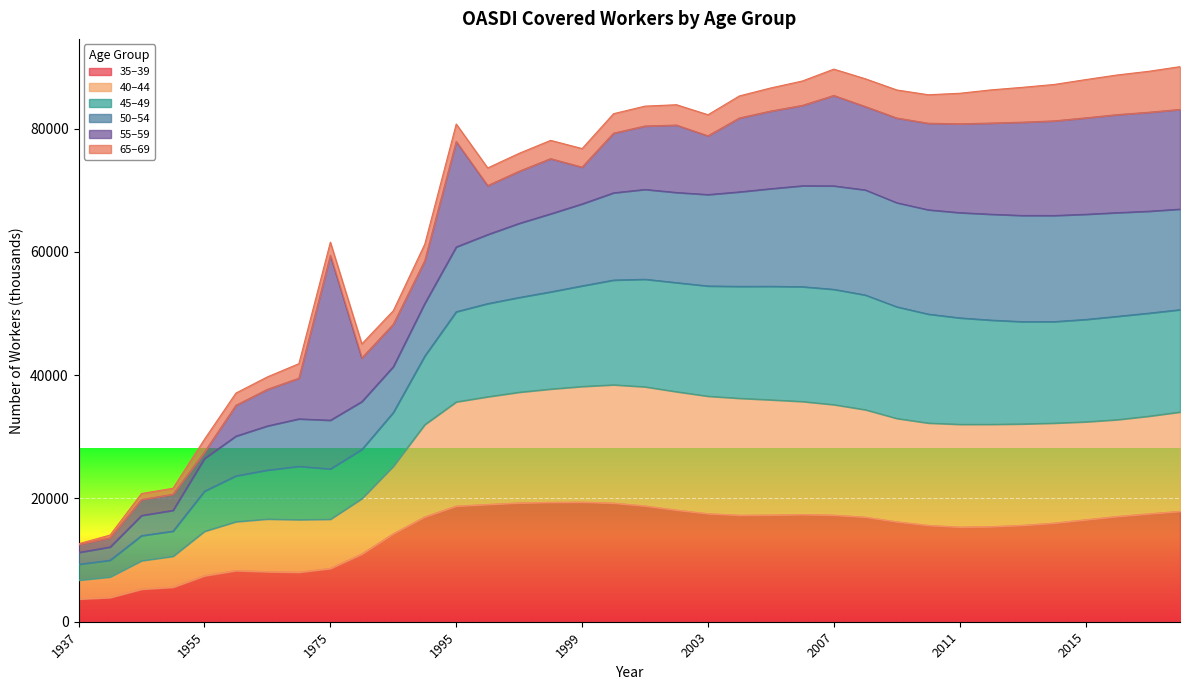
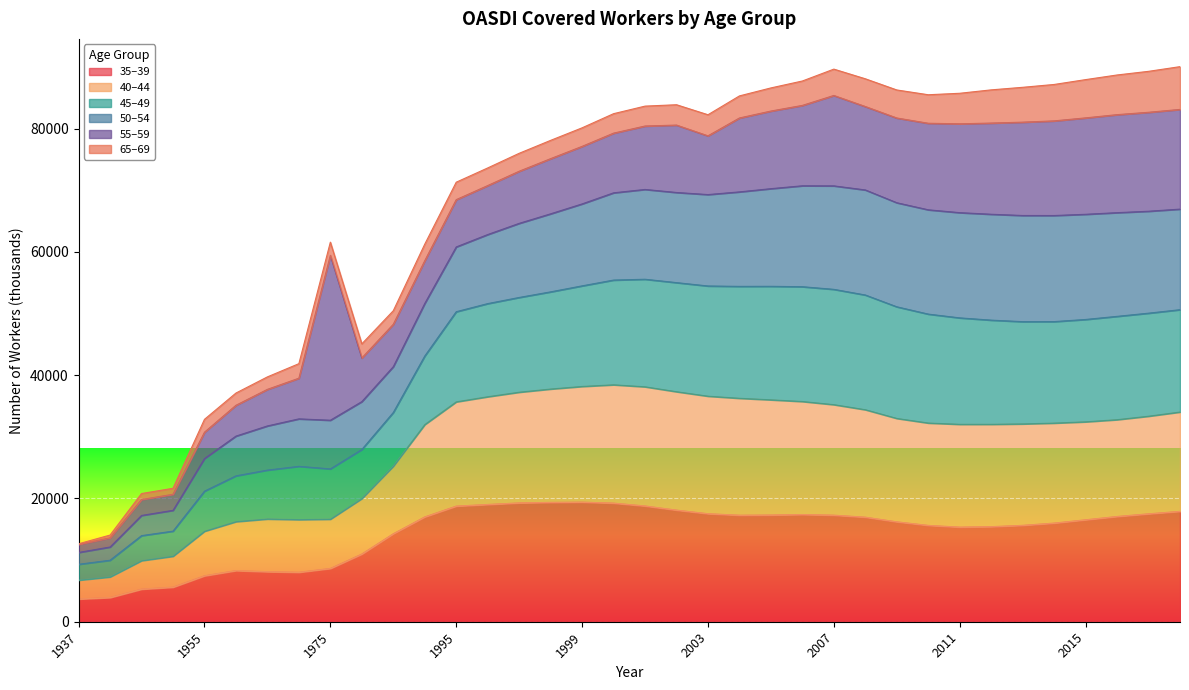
55–59, 1955: 1000 -> 4000
55–59, 1995: 17000 -> 8000
55–59, 1999: 6000 -> 9000
